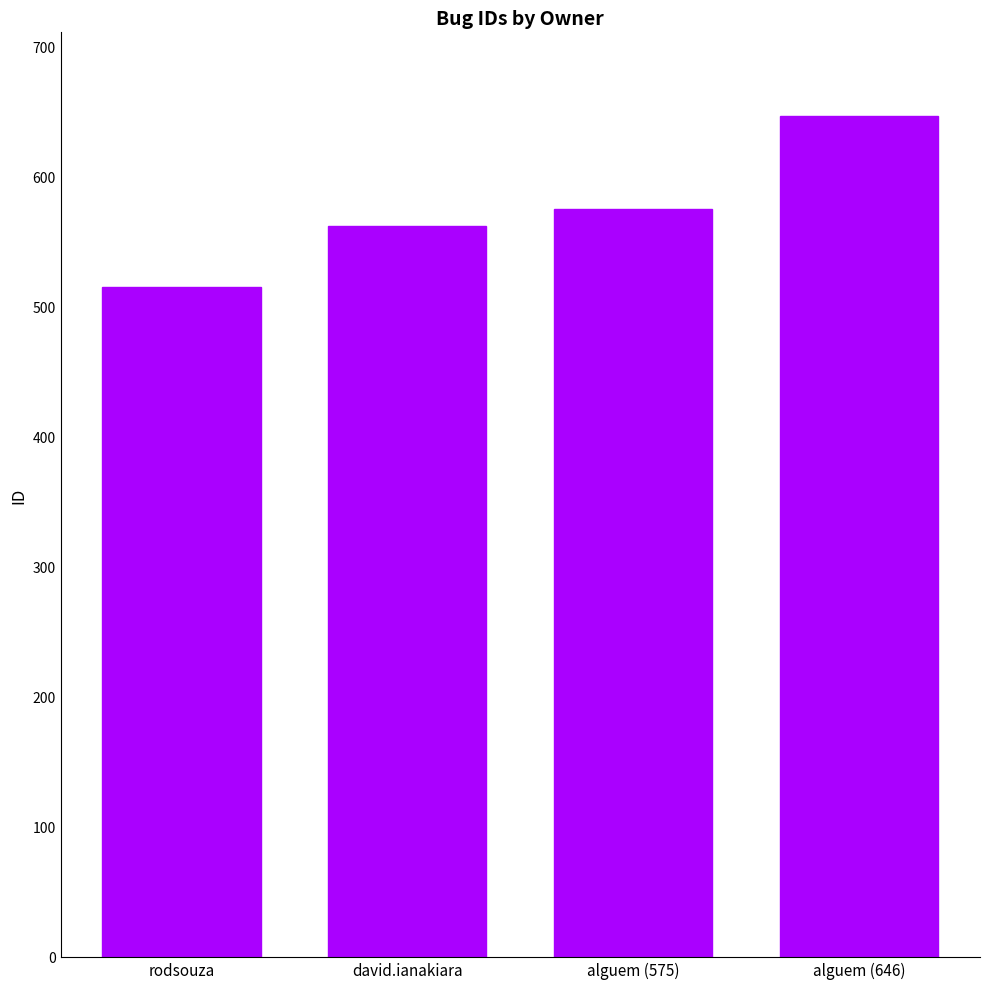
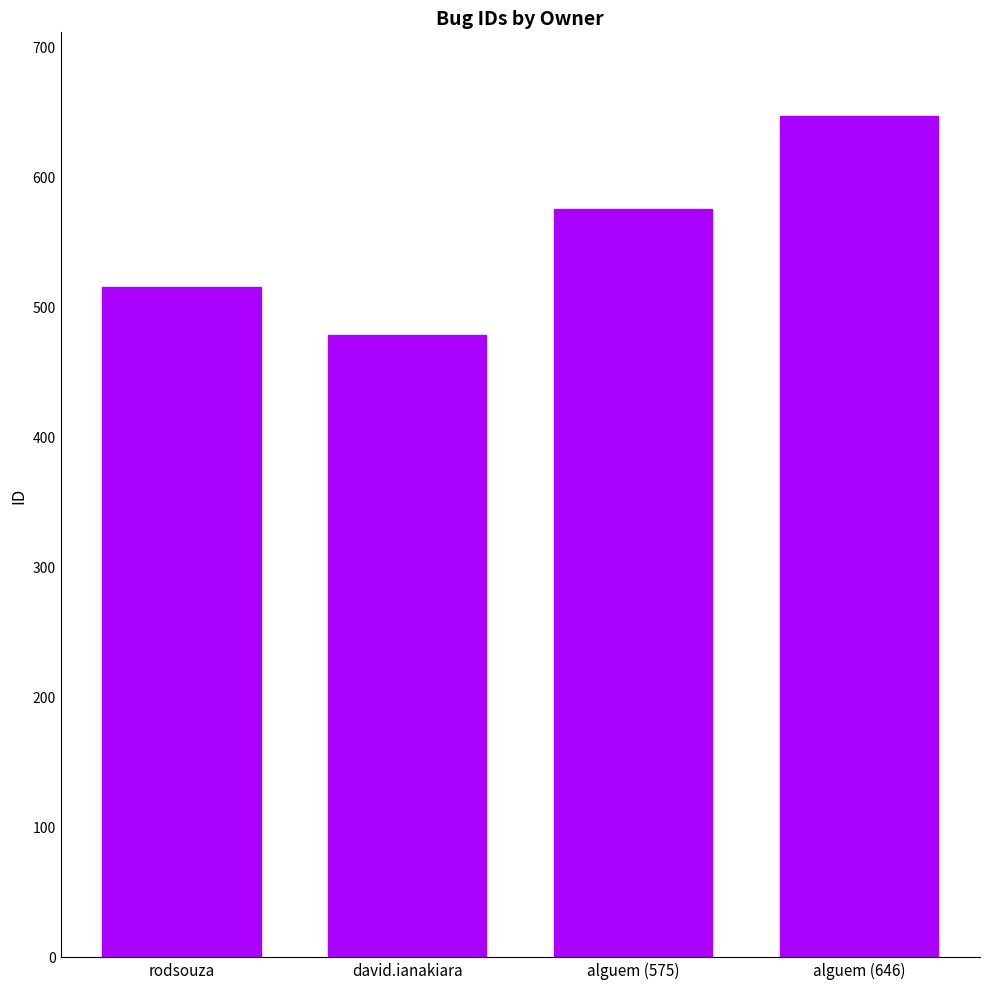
david.ianakiara: 562 -> 478
